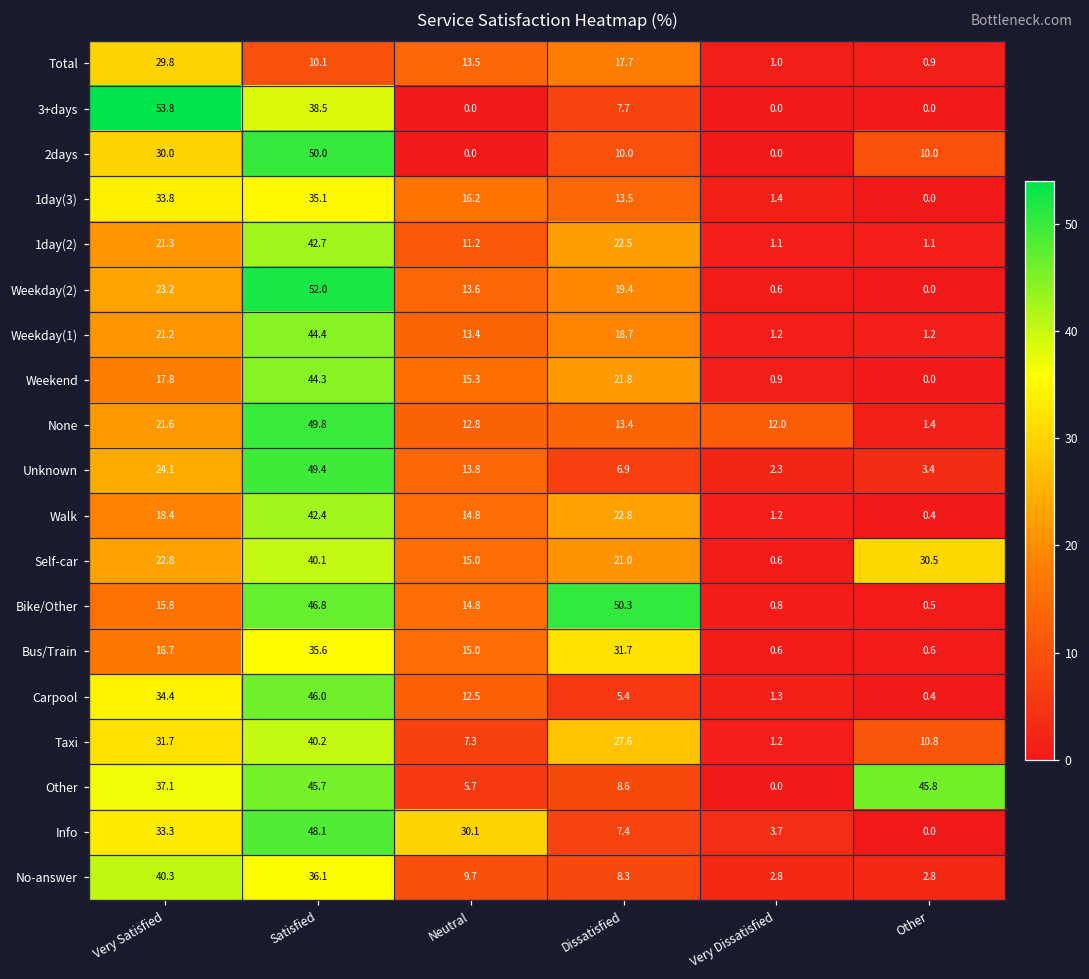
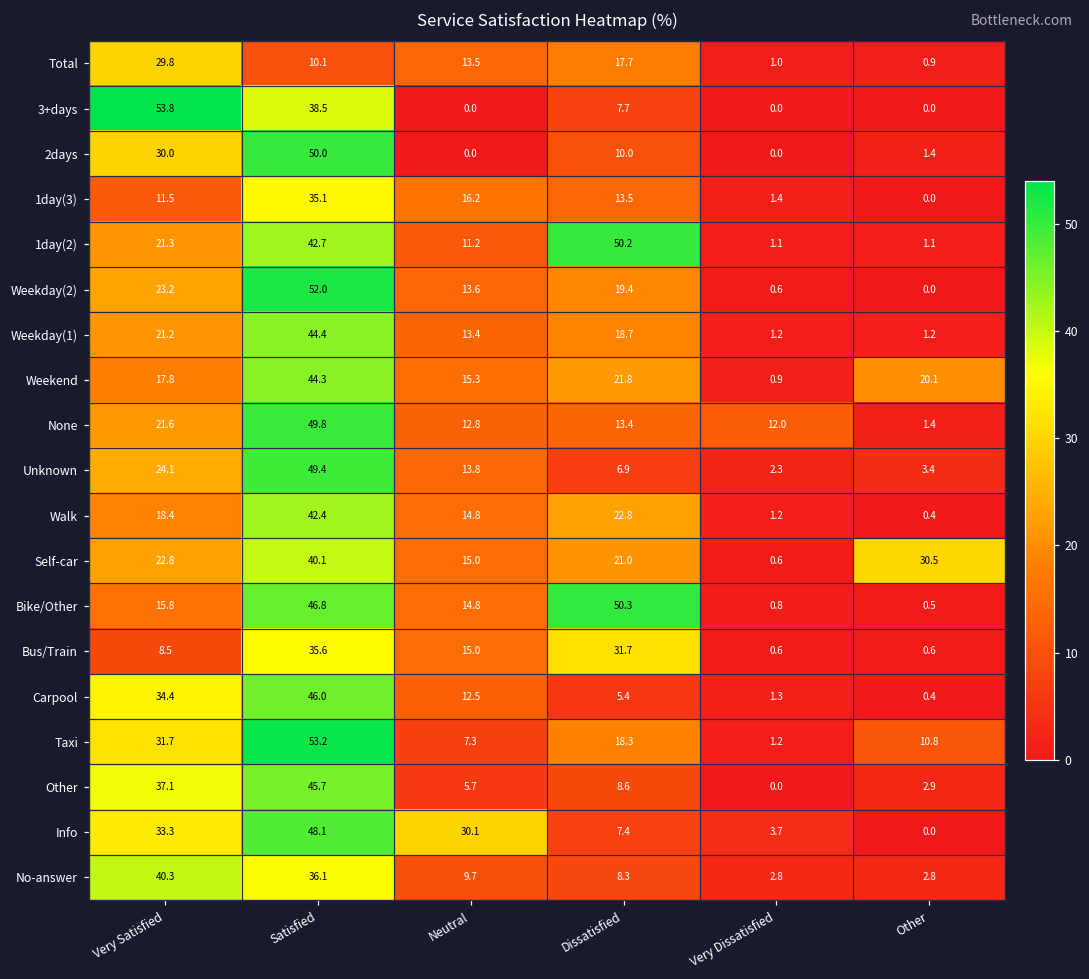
2days, Other: 10.0 -> 1.4
1day(3), Very Satisfied: 33.8 -> 11.5
1day(2), Dissatisfied: 22.5 -> 50.2
Weekend, Other: 0.0 -> 20.1
Bus/Train, Very Satisfied: 16.7 -> 8.5
Taxi, Satisfied: 40.2 -> 53.2
Taxi, Dissatisfied: 27.6 -> 18.3
Other, Other: 45.8 -> 2.9
